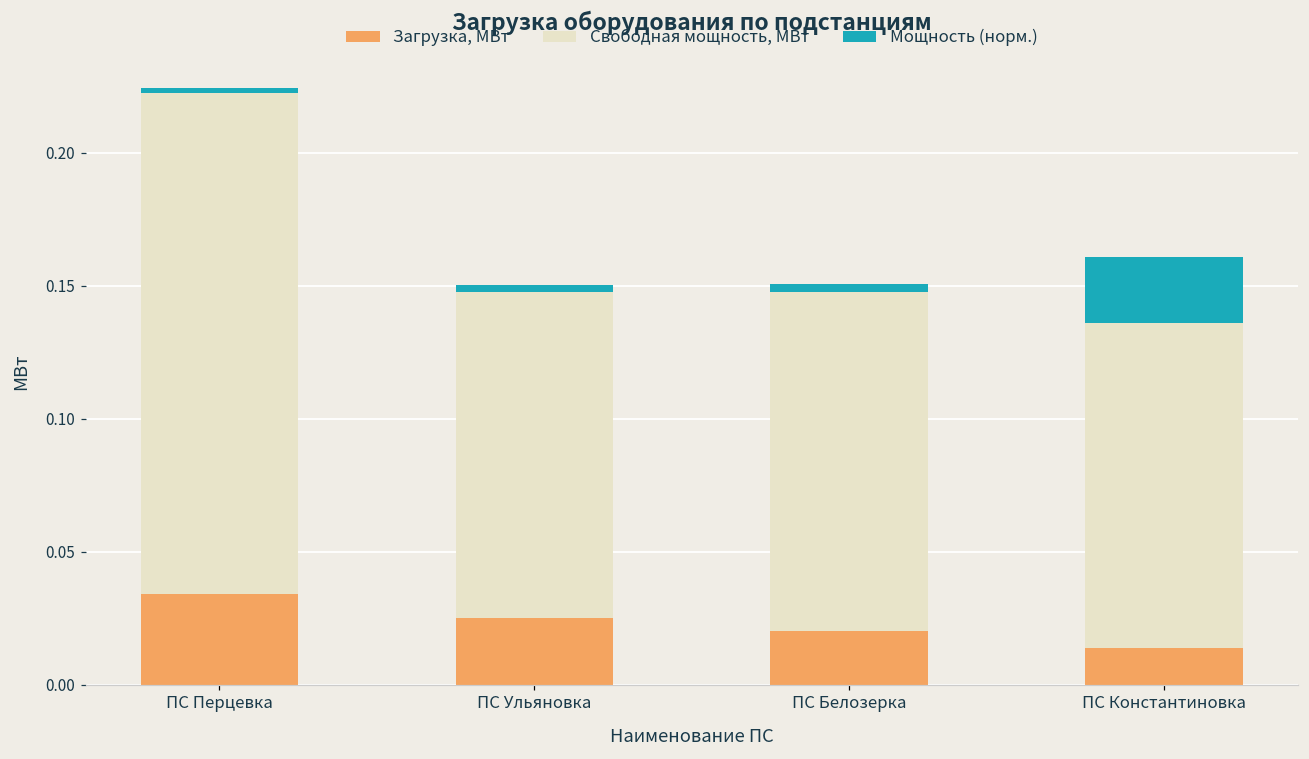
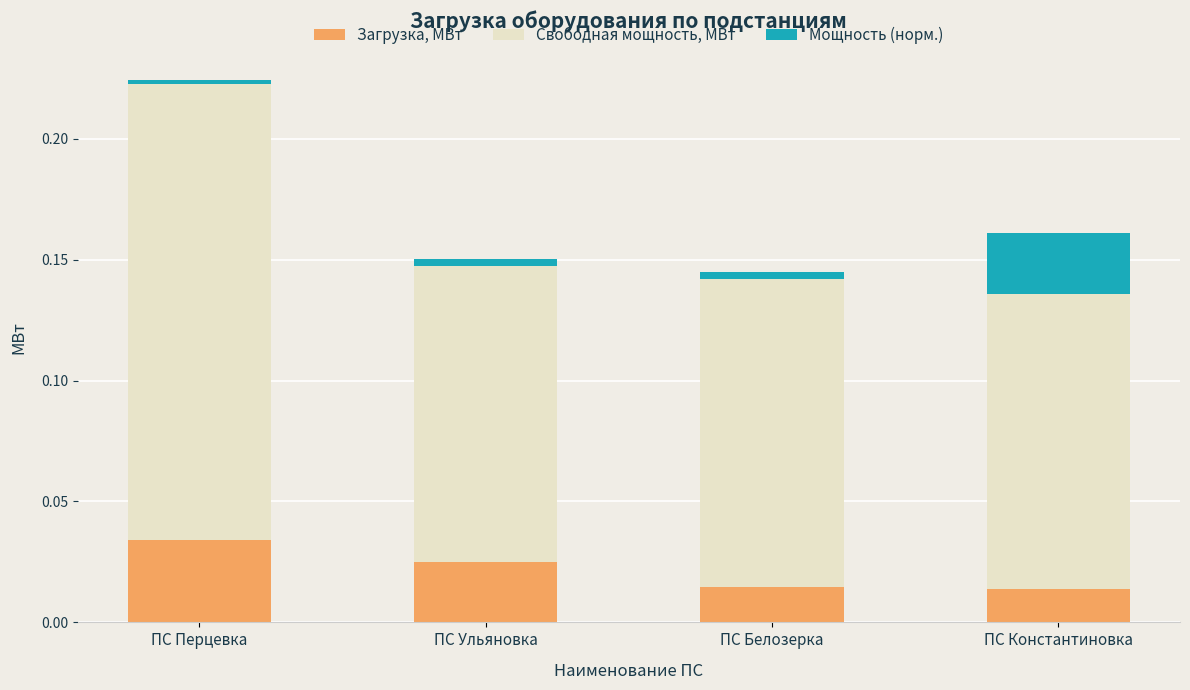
Загрузка, МВт, ПС Белозерка: 0.020 -> 0.015
